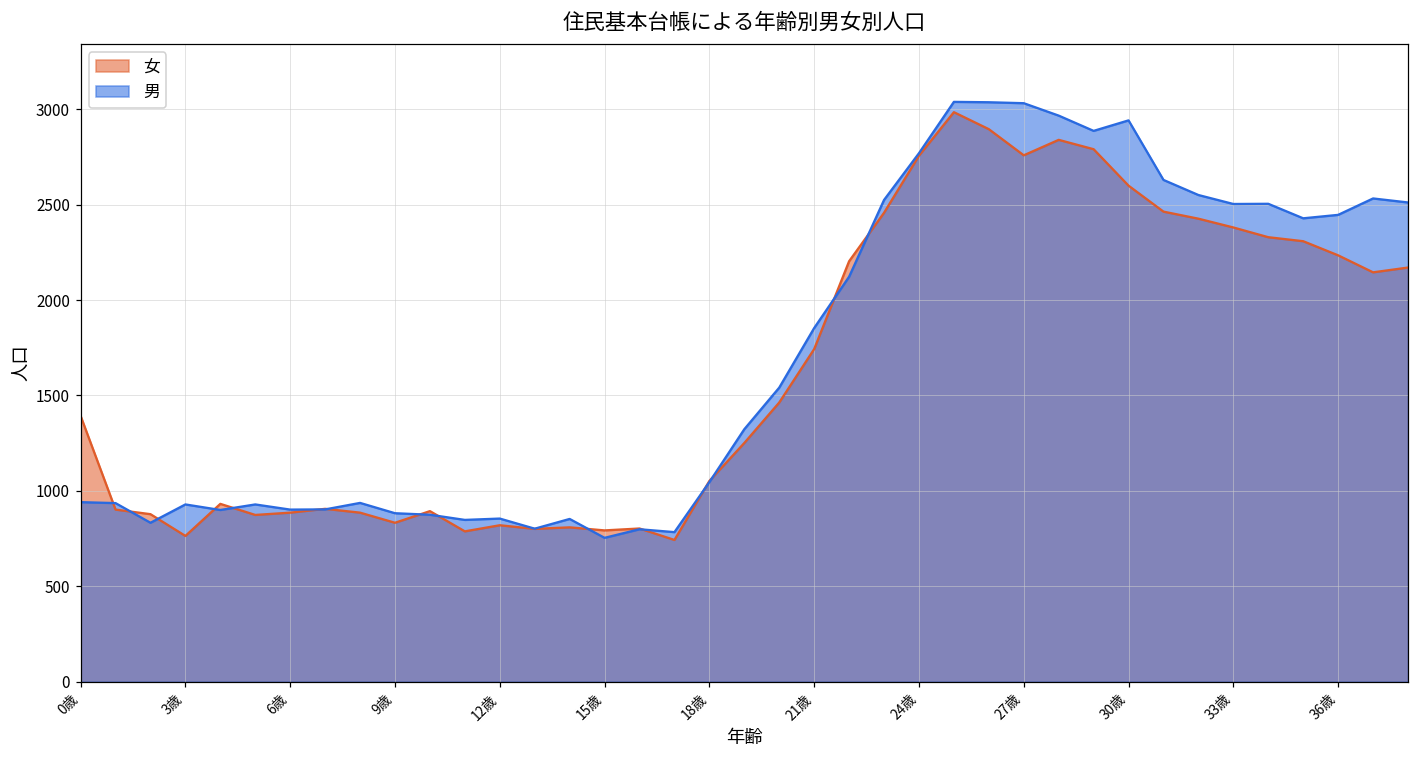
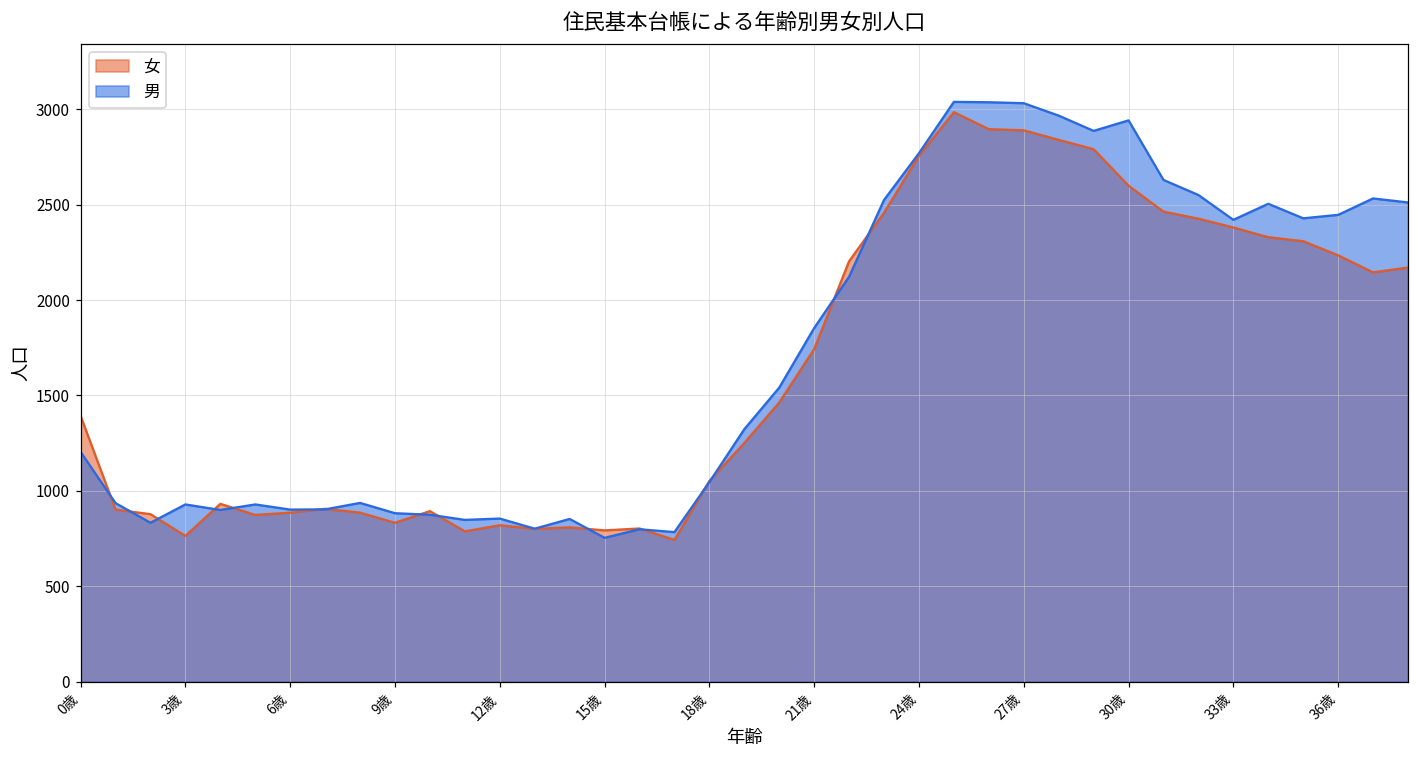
男, 0歳: 940 -> 1200
女, 27歳: 2760 -> 2890
男, 33歳: 2500 -> 2420
